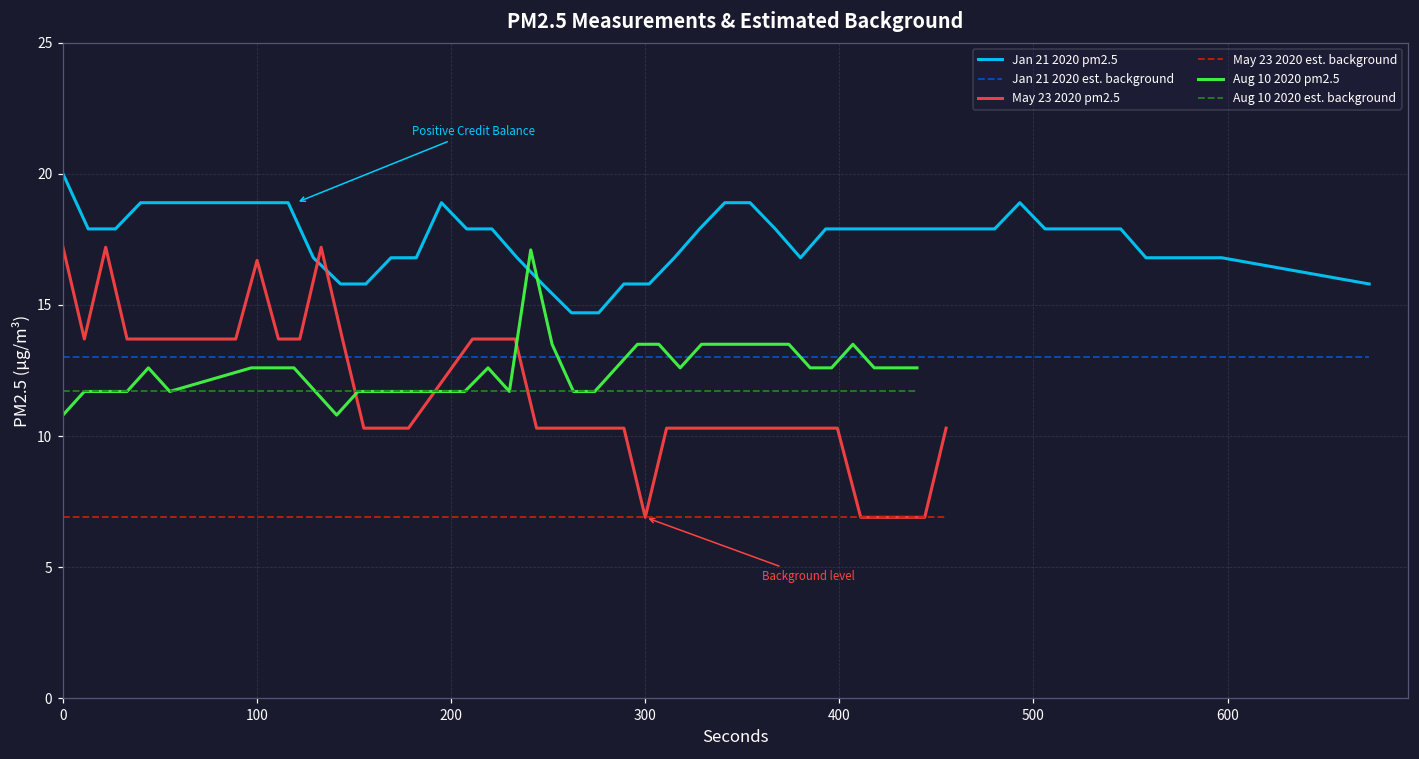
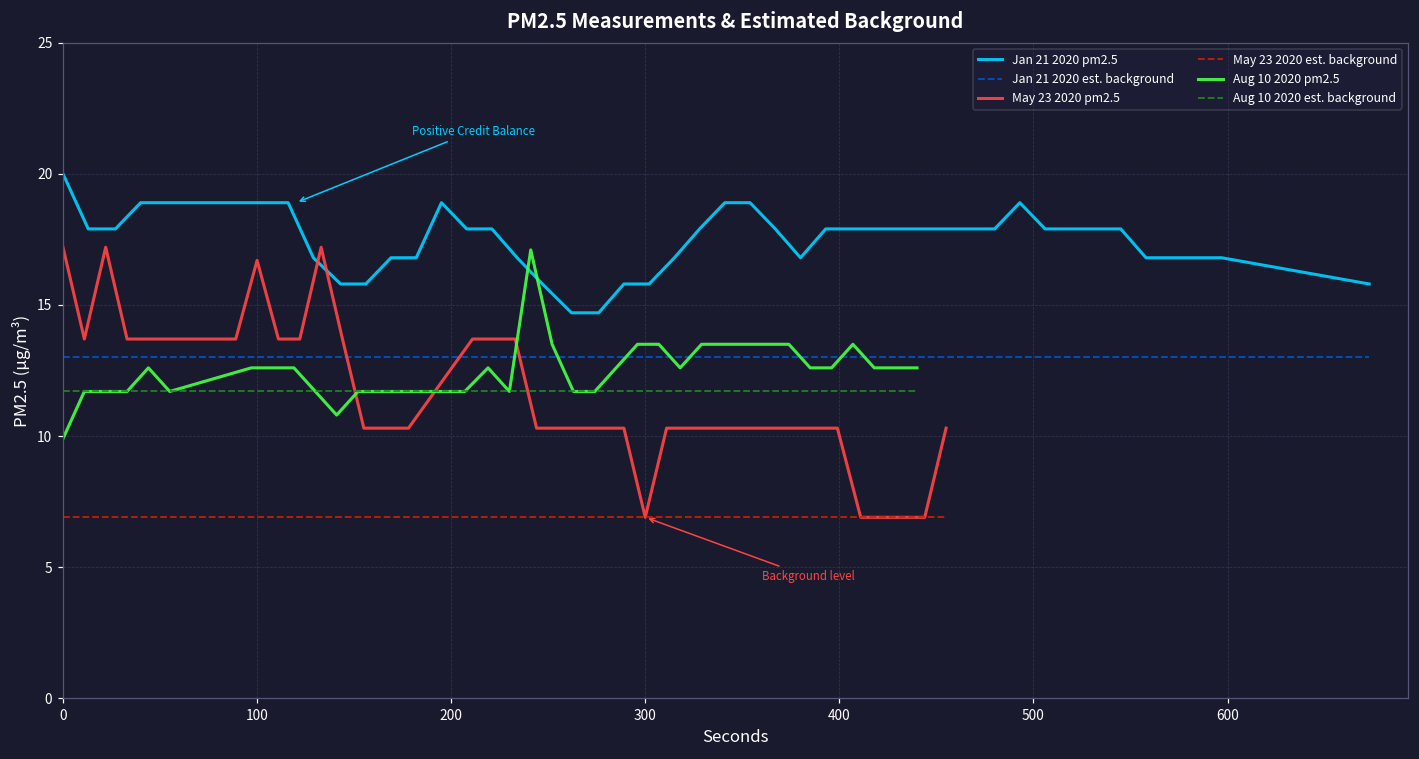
Aug 10 2020 pm2.5, 0: 10.8 -> 9.9
